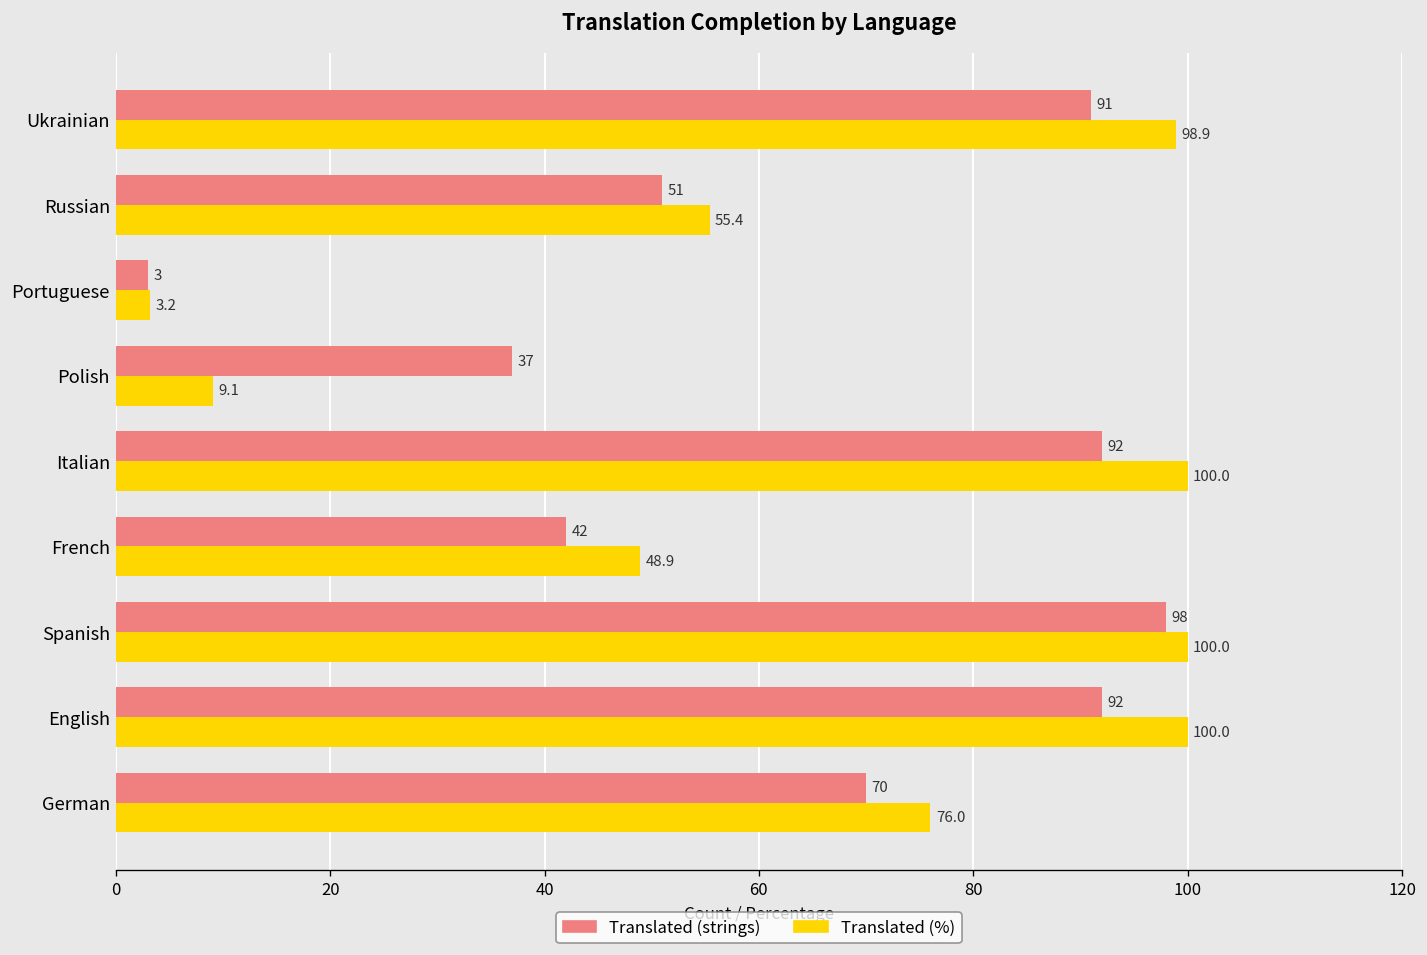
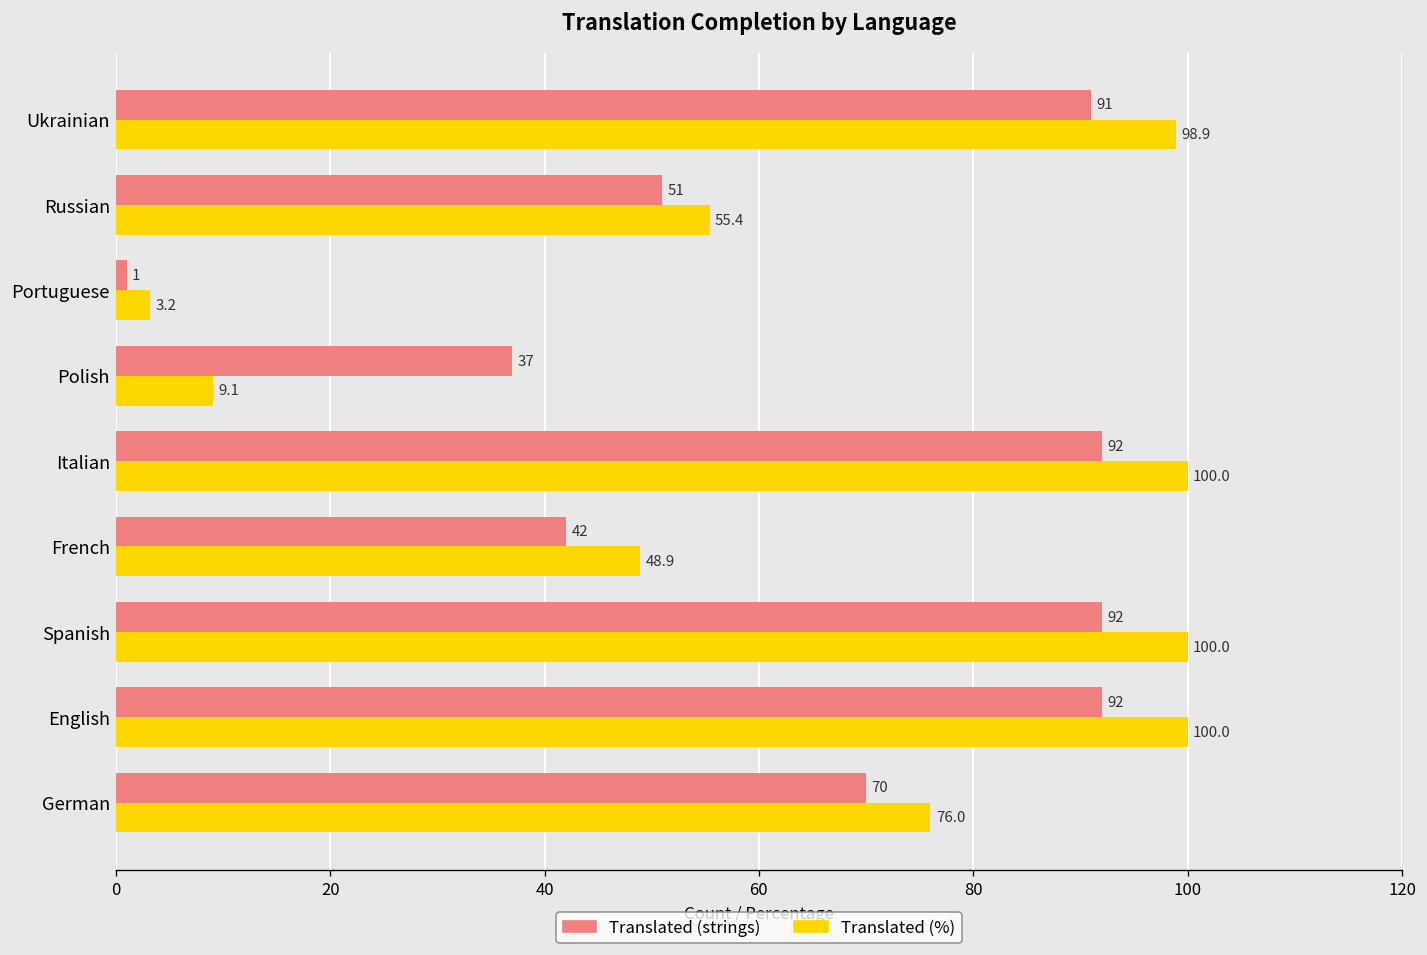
Translated (strings), Portuguese: 3 -> 1
Translated (strings), Spanish: 98 -> 92
